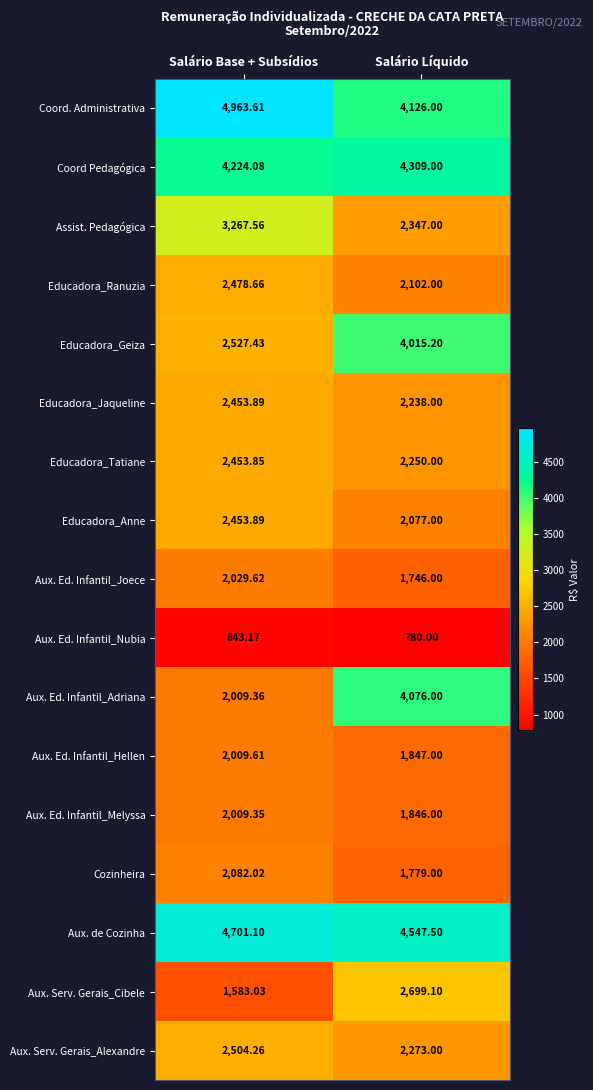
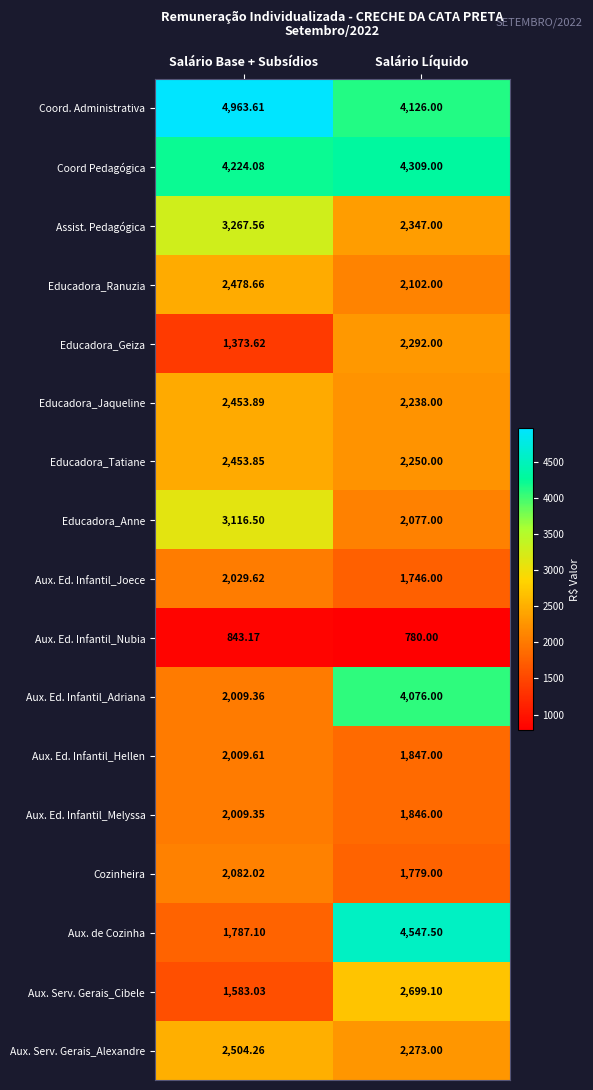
Educadora_Geiza, Salário Base + Subsídios: 2,527.43 -> 1,373.62
Educadora_Geiza, Salário Líquido: 4,015.20 -> 2,292.00
Educadora_Anne, Salário Base + Subsídios: 2,453.89 -> 3,116.50
Aux. de Cozinha, Salário Base + Subsídios: 4,701.10 -> 1,787.10
